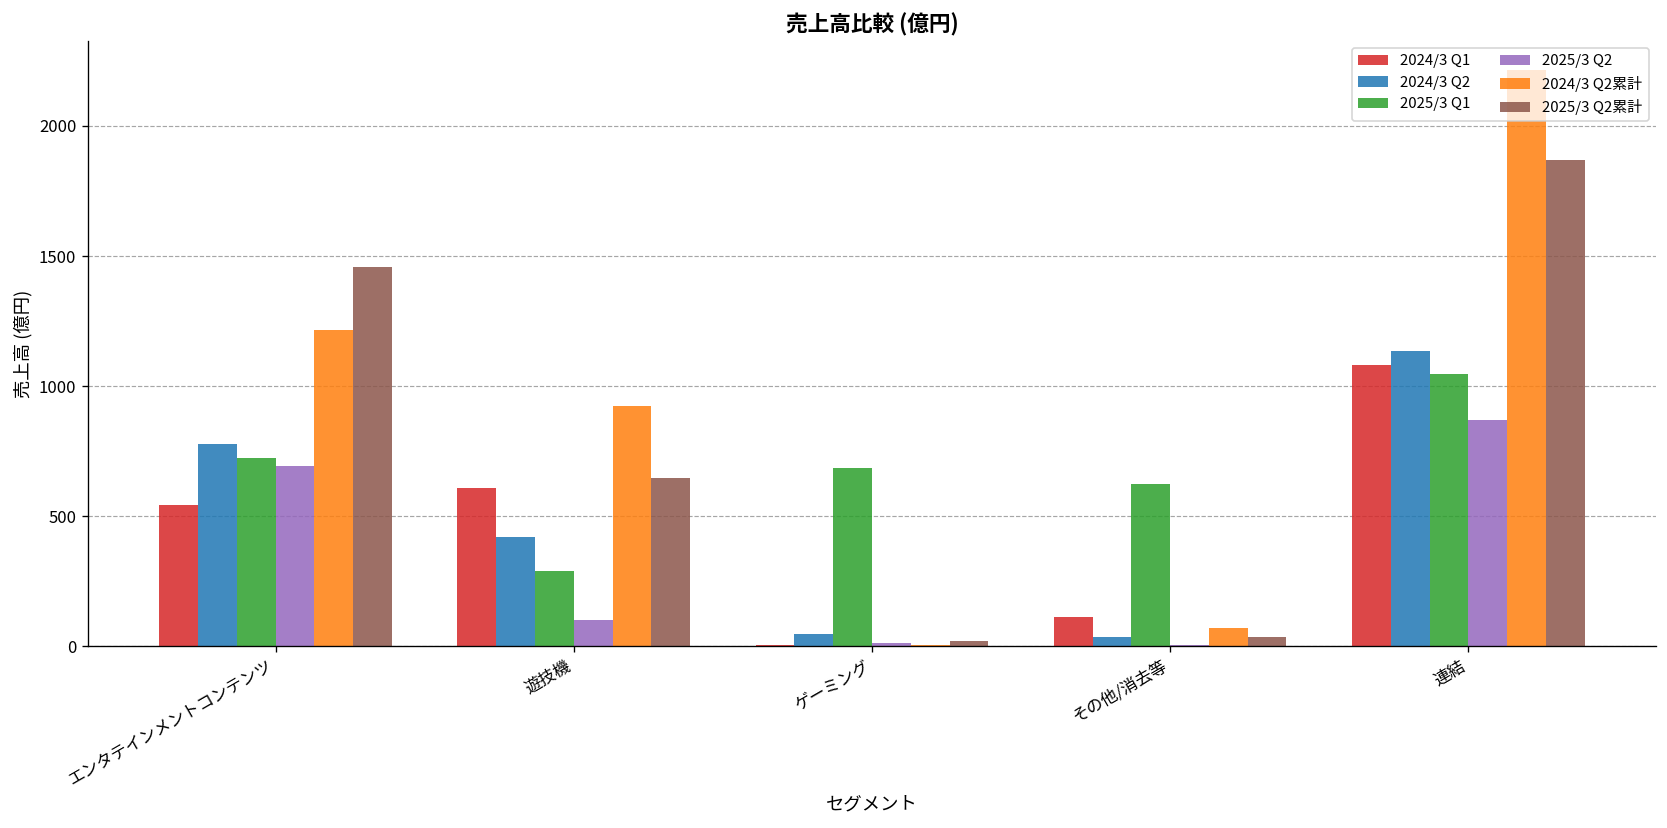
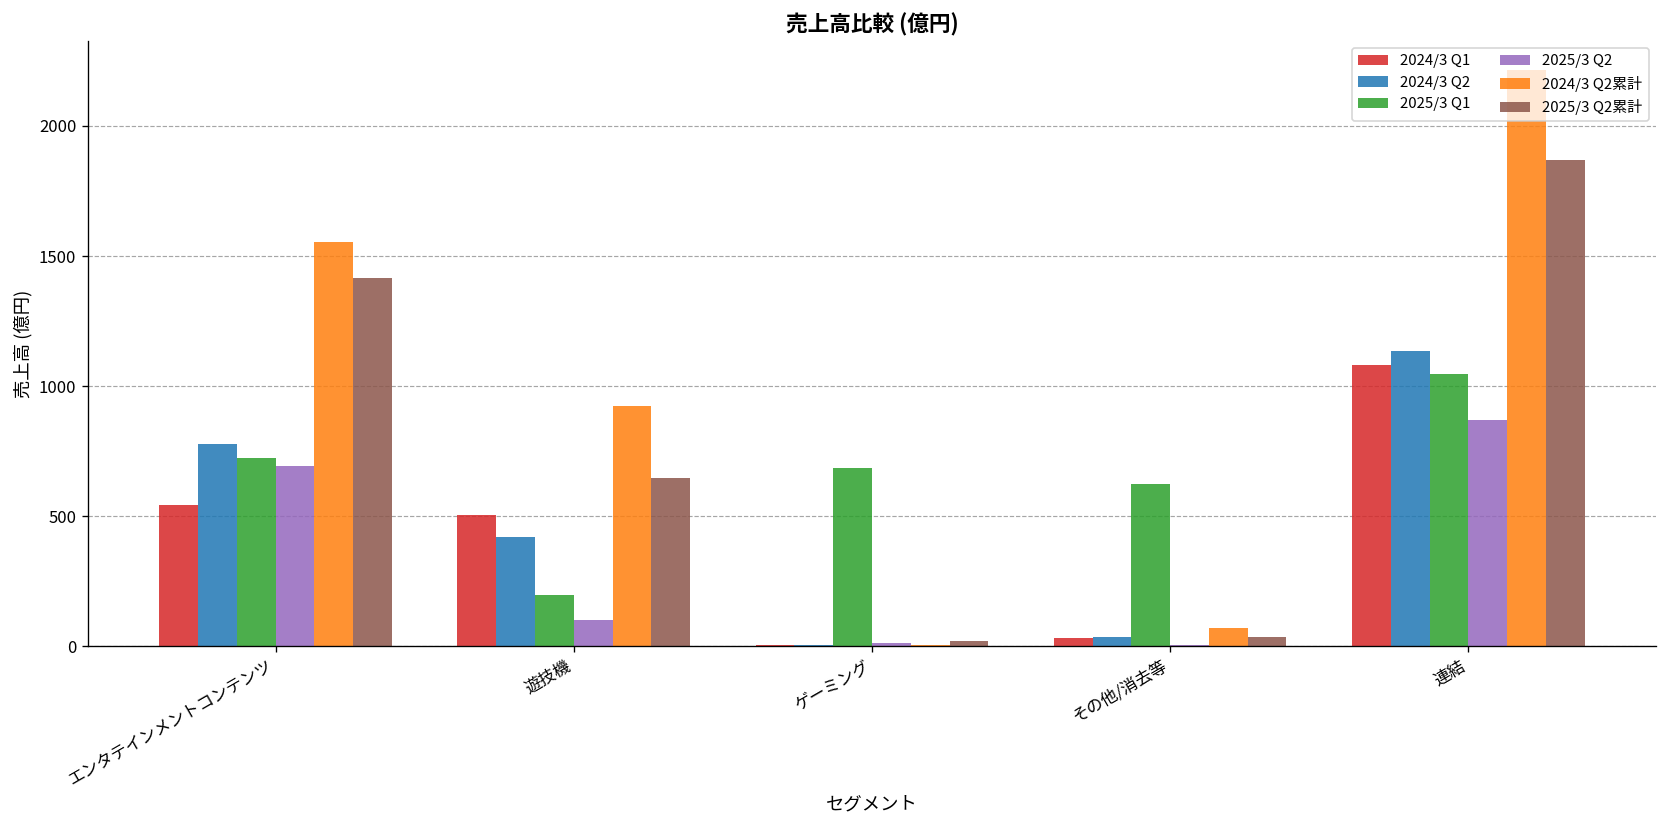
2024/3 Q2累計, エンタテインメントコンテンツ: 1220 -> 1560
2025/3 Q2累計, エンタテインメントコンテンツ: 1460 -> 1420
2024/3 Q1, 遊技機: 610 -> 510
2025/3 Q1, 遊技機: 290 -> 200
2024/3 Q2, ゲーミング: 50 -> 0
2024/3 Q1, その他/消去等: 110 -> 30
